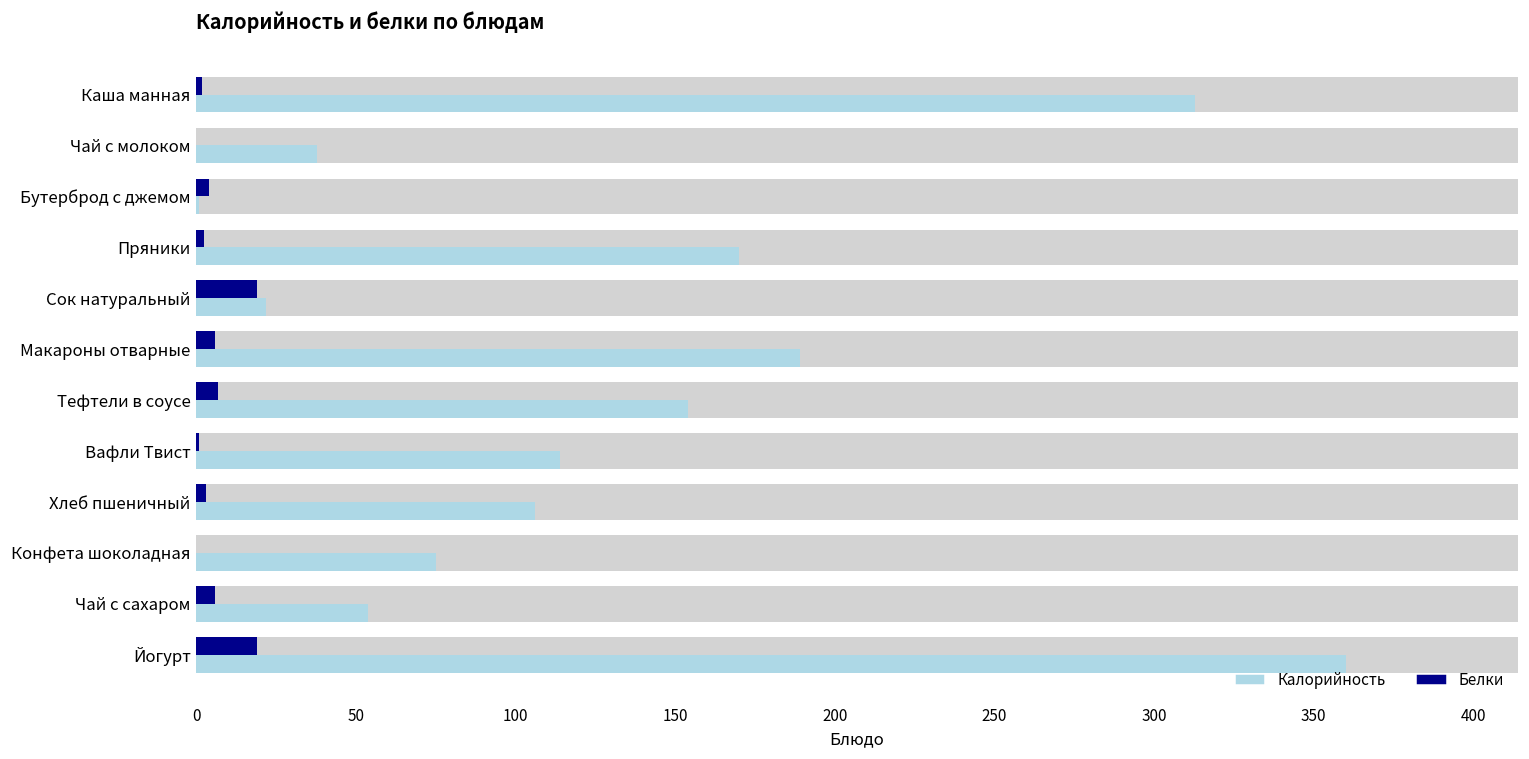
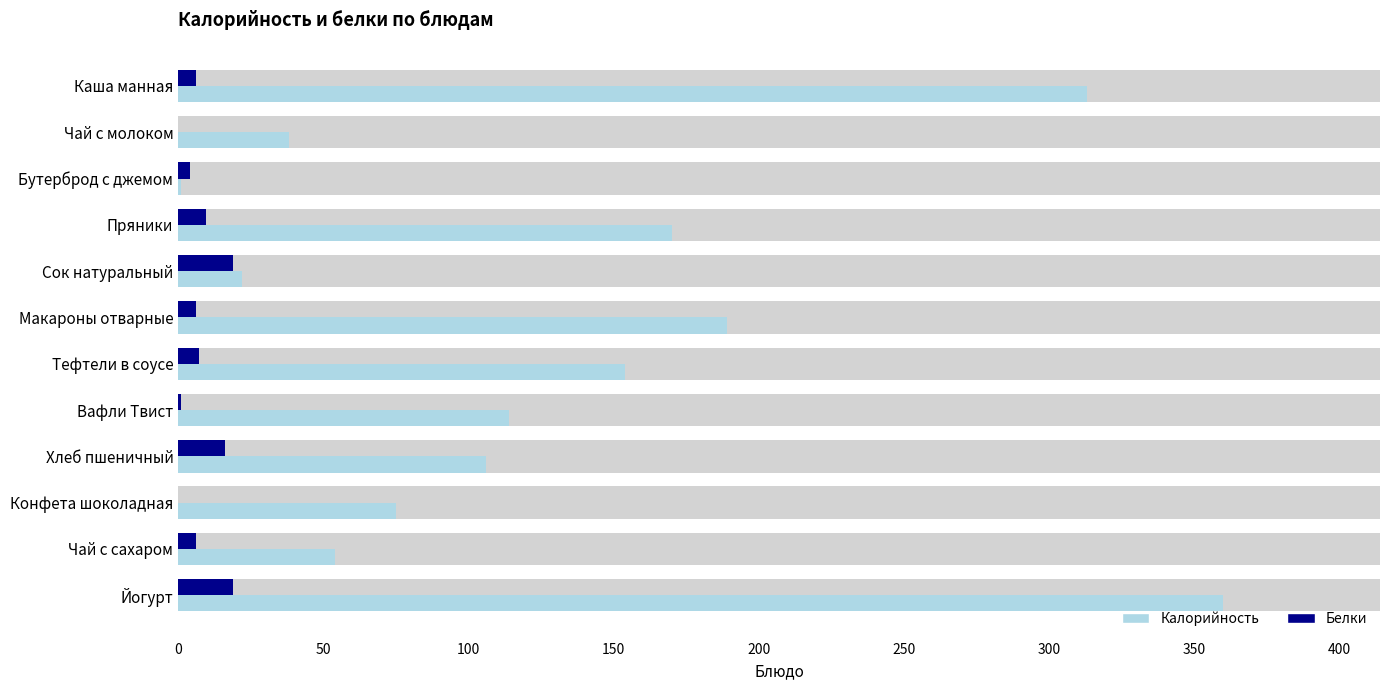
Белки, Каша манная: 2 -> 6
Белки, Пряники: 3 -> 10
Белки, Хлеб пшеничный: 3 -> 16
